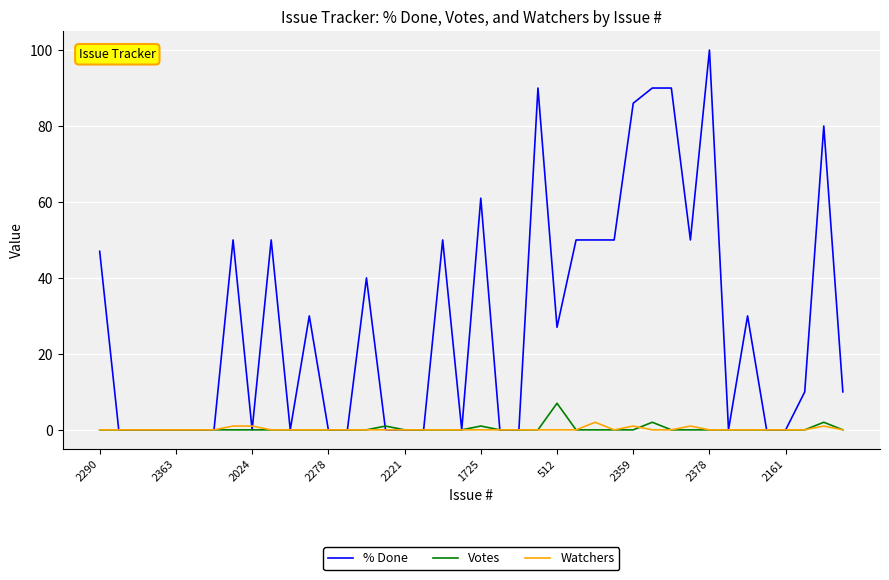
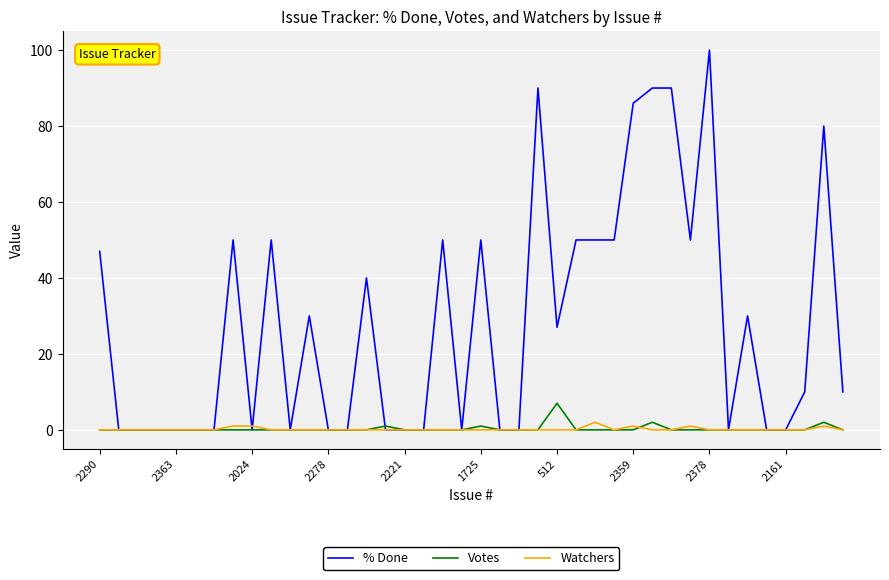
% Done, 1725: 61 -> 50
